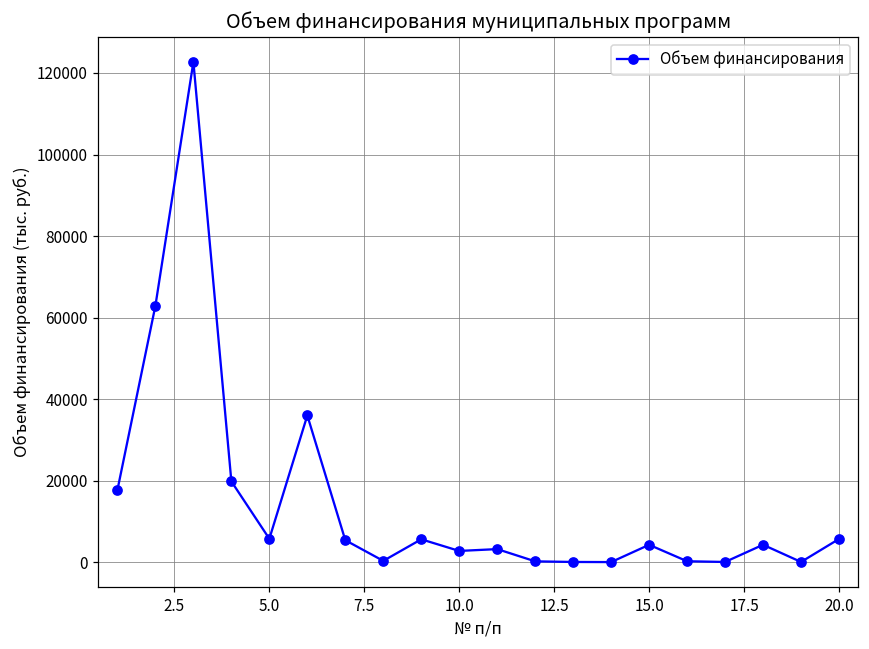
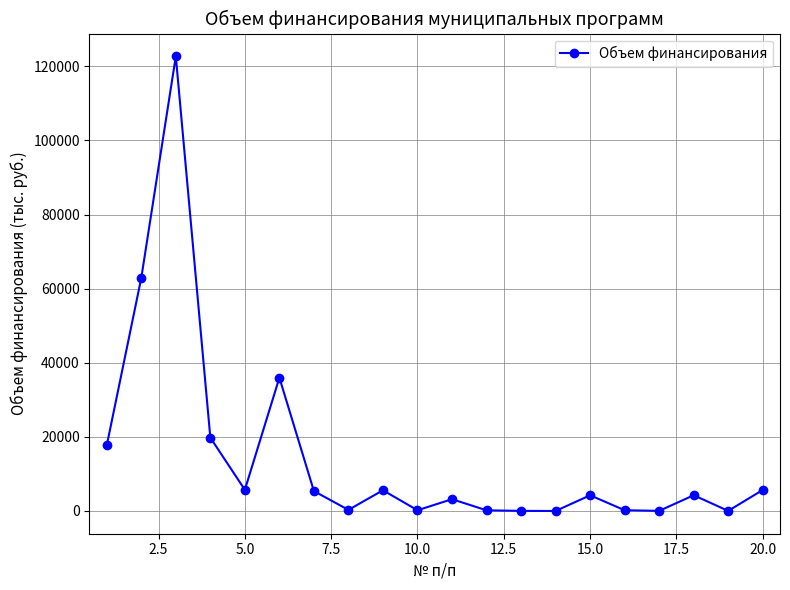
10.0: 3000 -> 0
